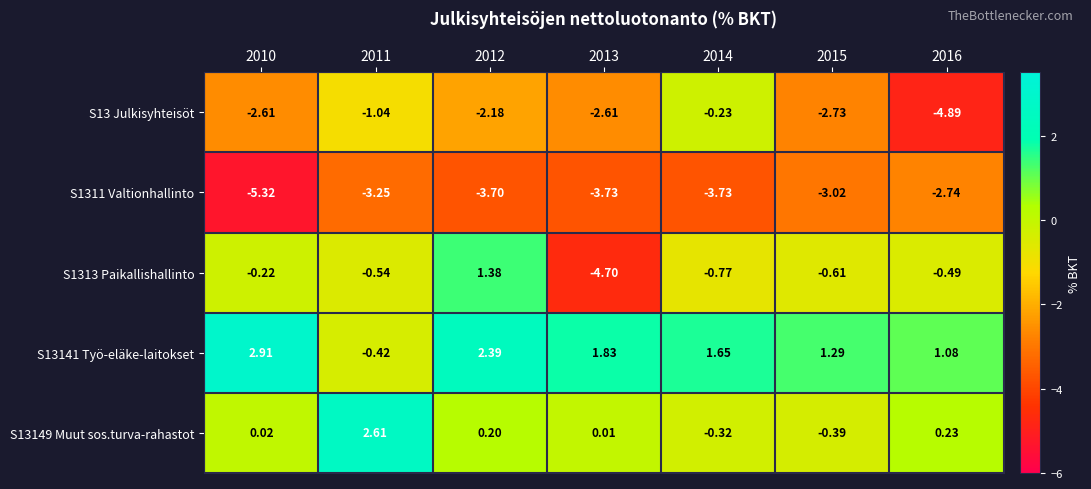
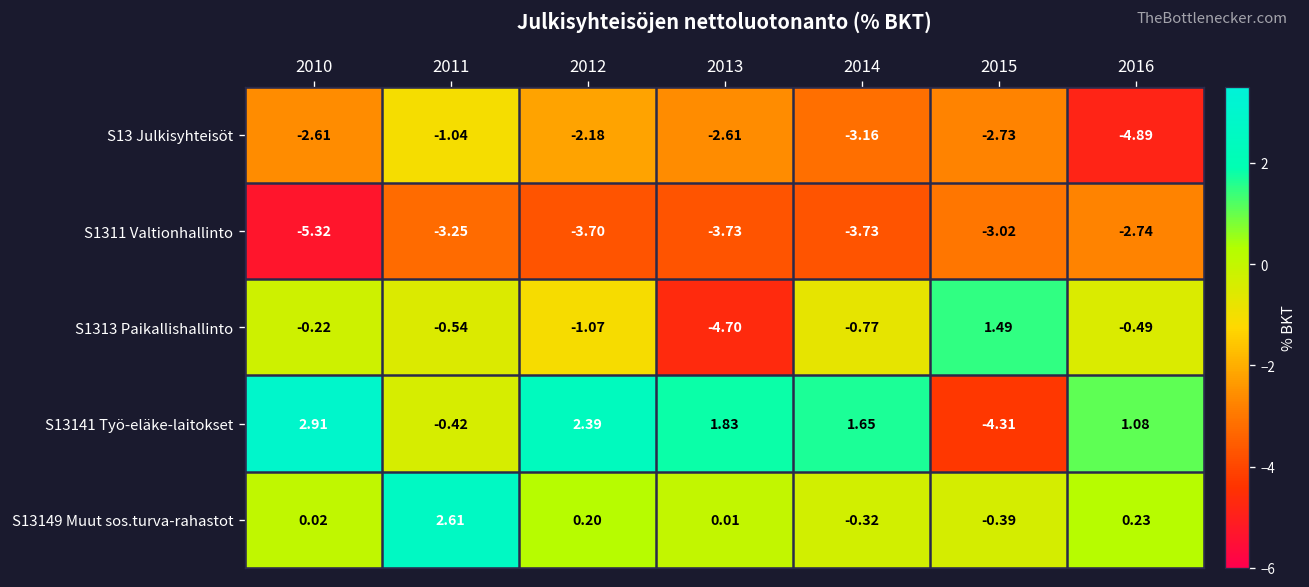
S13 Julkisyhteisöt, 2014: -0.23 -> -3.16
S1313 Paikallishallinto, 2012: 1.38 -> -1.07
S1313 Paikallishallinto, 2015: -0.61 -> 1.49
S13141 Työ­eläke­laitokset, 2015: 1.29 -> -4.31
